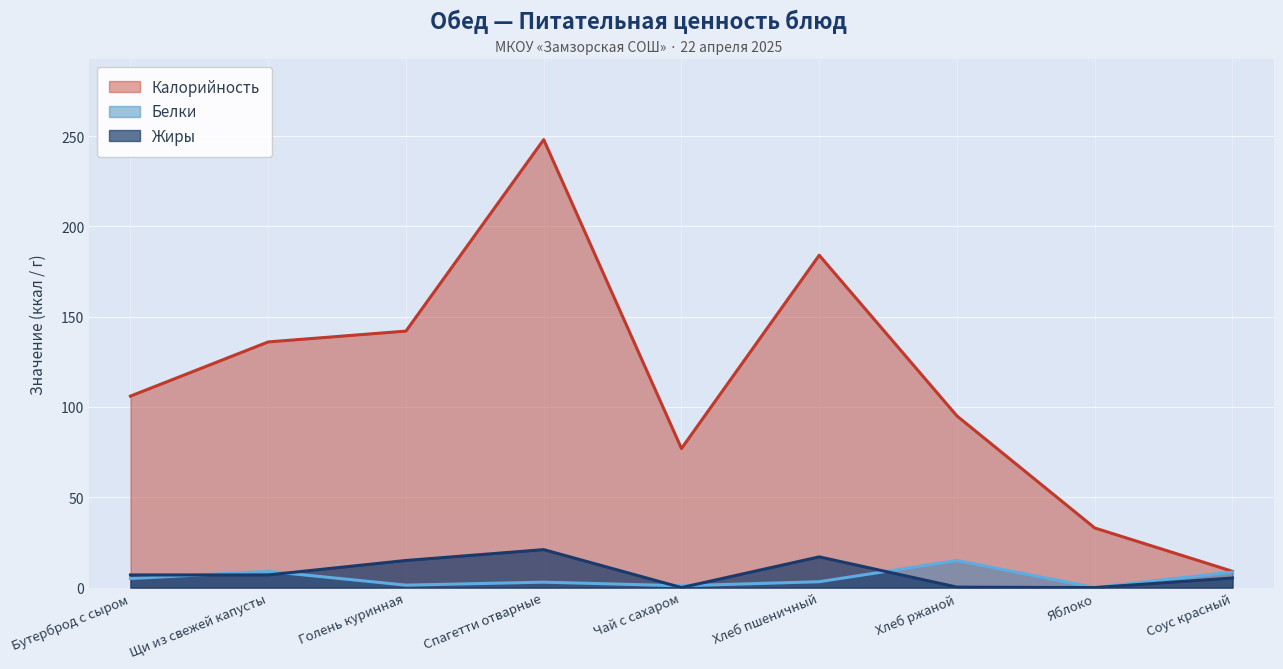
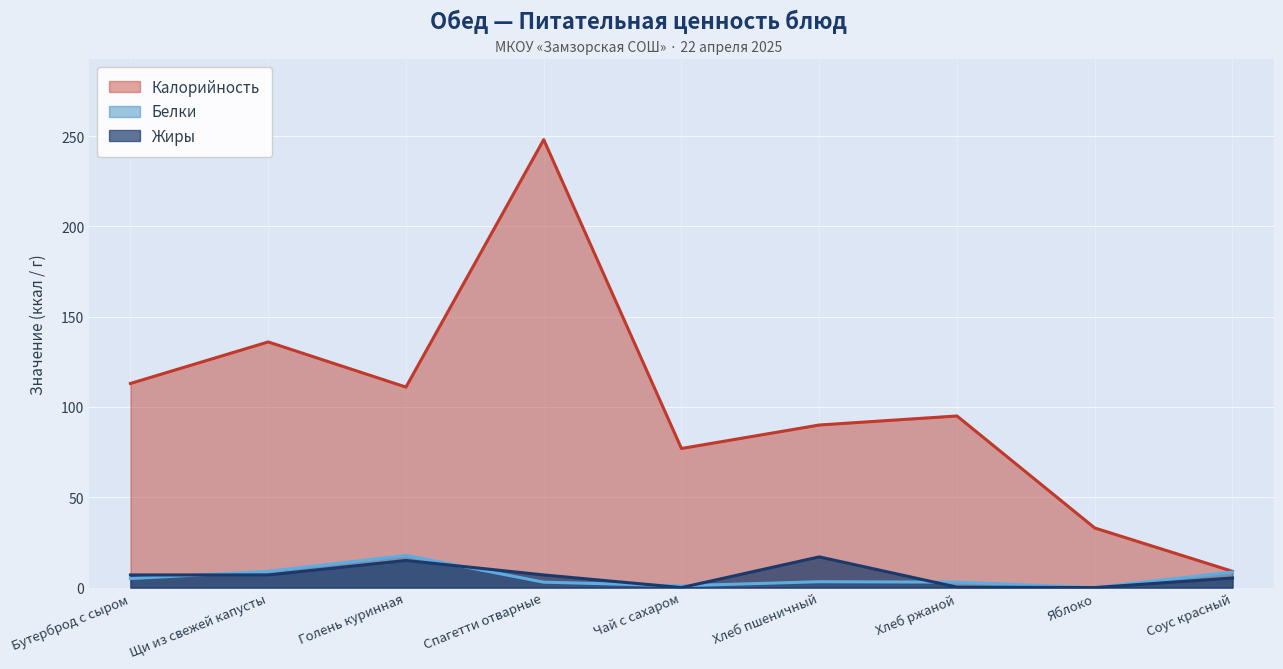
Калорийность, Бутерброд с сыром: 106 -> 113
Калорийность, Голень куринная: 142 -> 111
Белки, Голень куринная: 1 -> 18
Жиры, Спагетти отварные: 21 -> 7
Калорийность, Хлеб пшеничный: 184 -> 90
Белки, Хлеб ржаной: 15 -> 3
